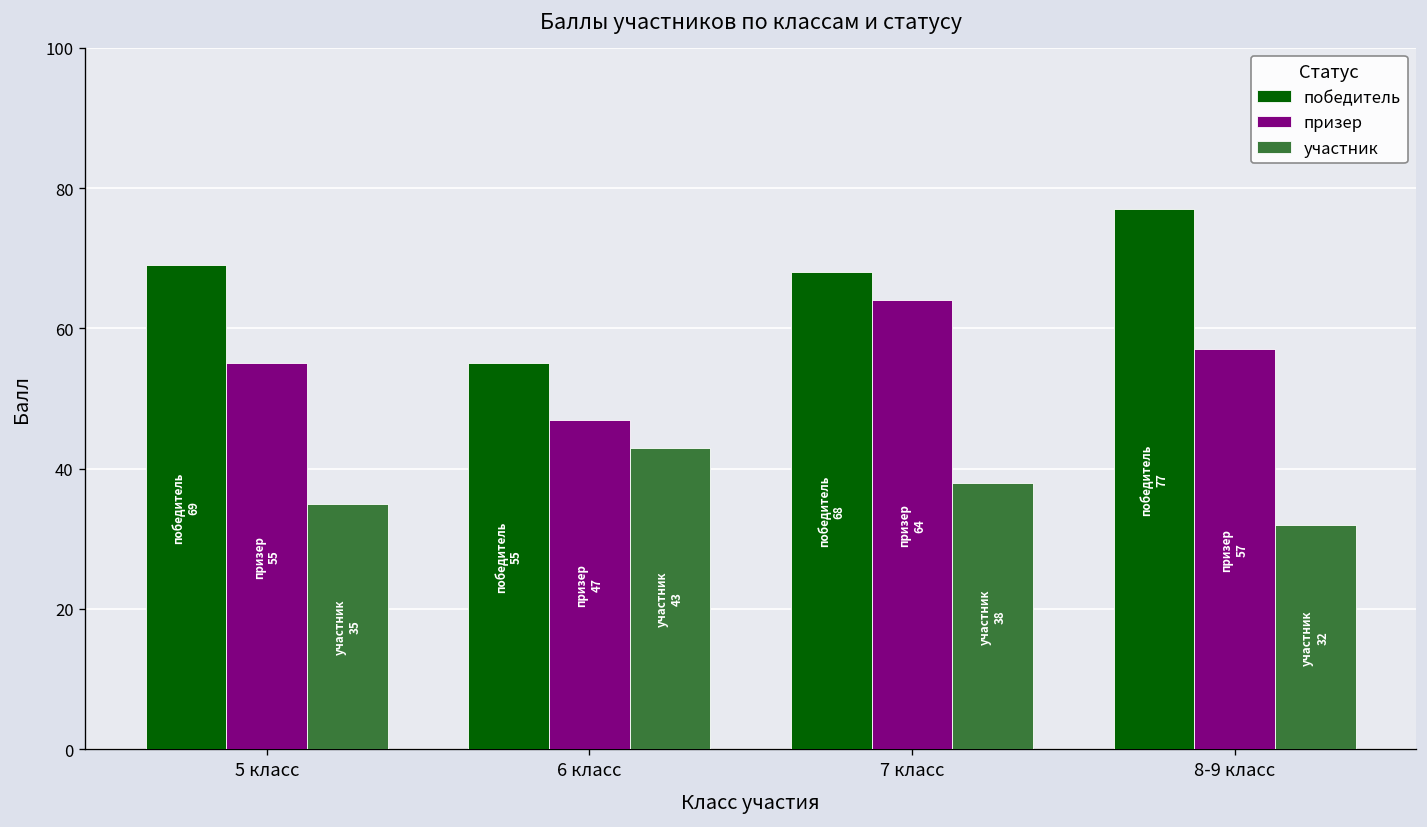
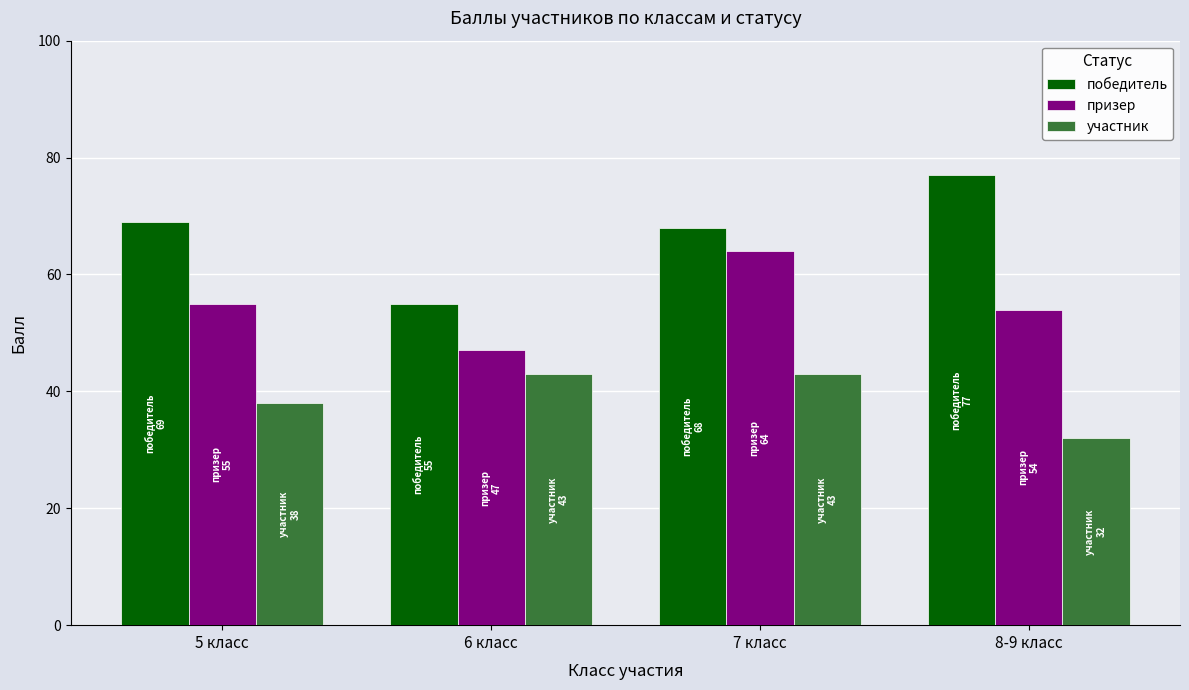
участник, 5 класс: 35 -> 38
участник, 7 класс: 38 -> 43
призер, 8-9 класс: 57 -> 54
